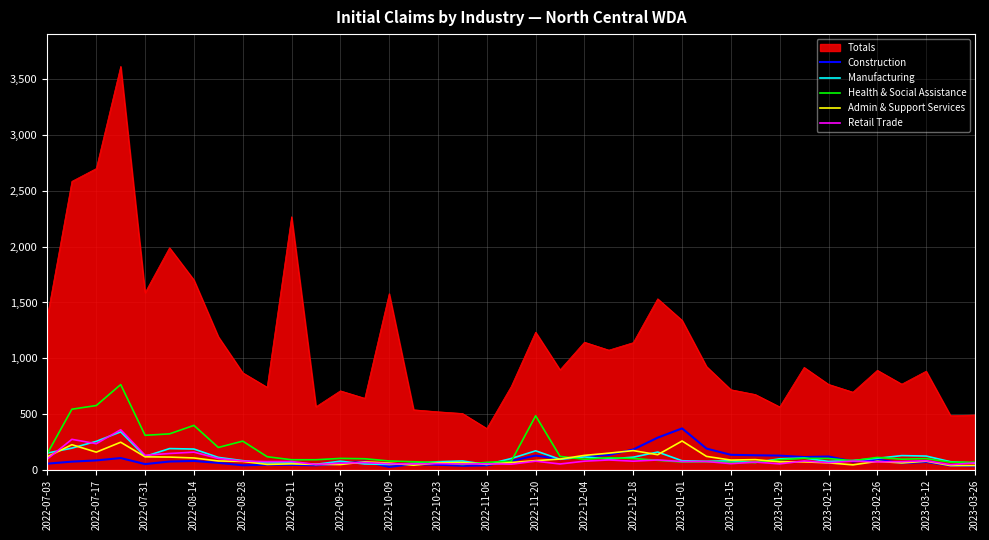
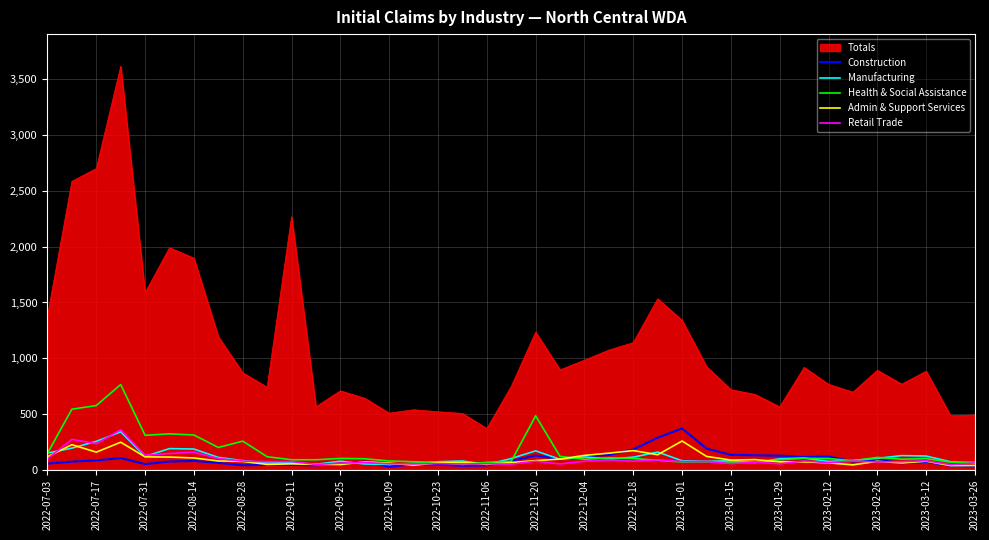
Totals, 2022-08-14: 1,700 -> 1,900
Health & Social Assistance, 2022-08-14: 400 -> 310
Totals, 2022-10-09: 1,580 -> 510
Totals, 2022-12-04: 1,140 -> 980
